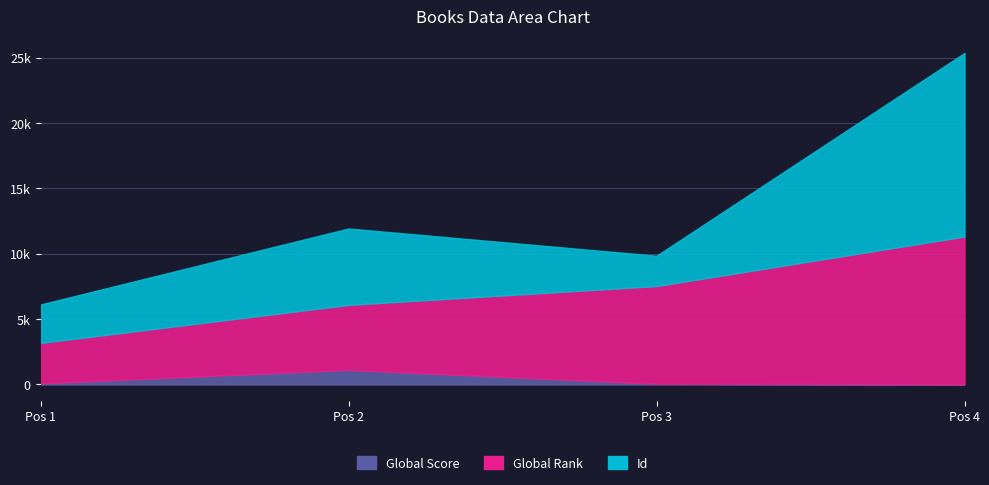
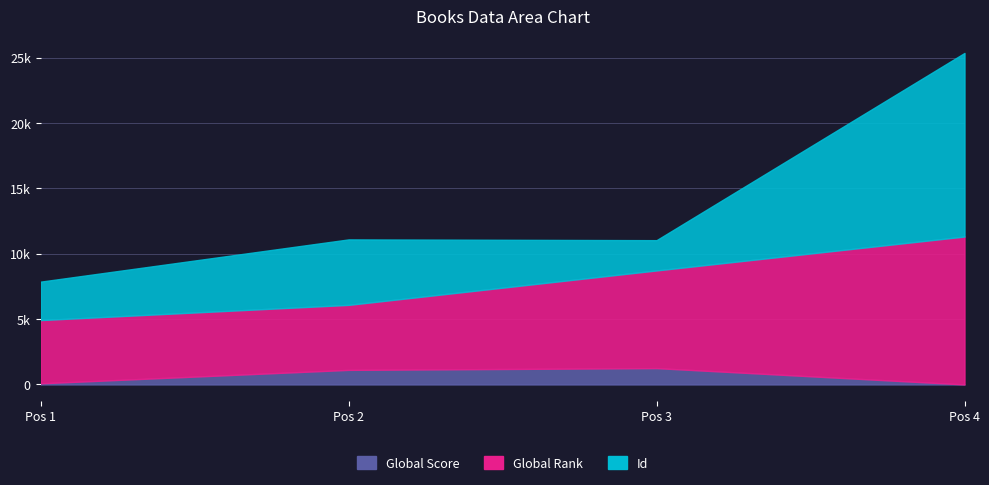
Global Rank, Pos 1: 3100 -> 4800
Id, Pos 2: 5800 -> 5000
Global Score, Pos 3: 100 -> 1300
